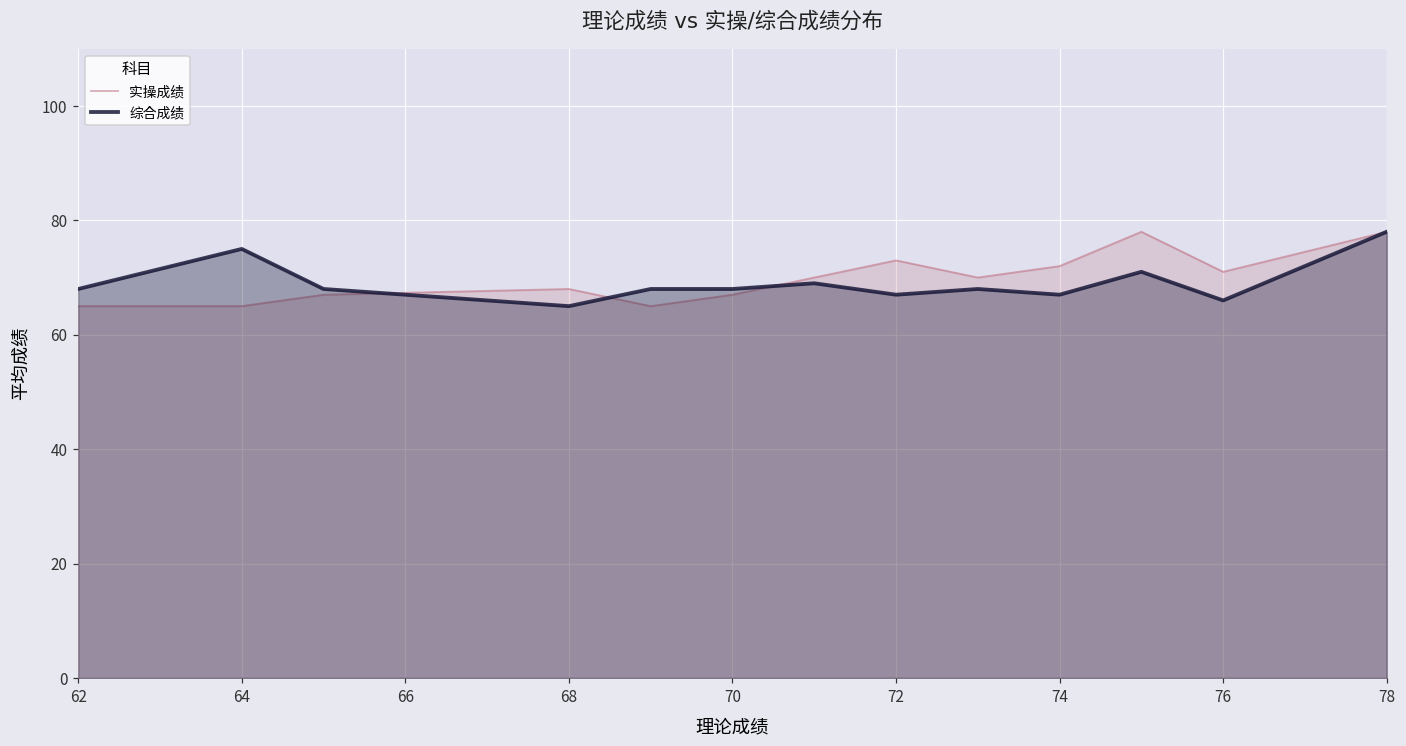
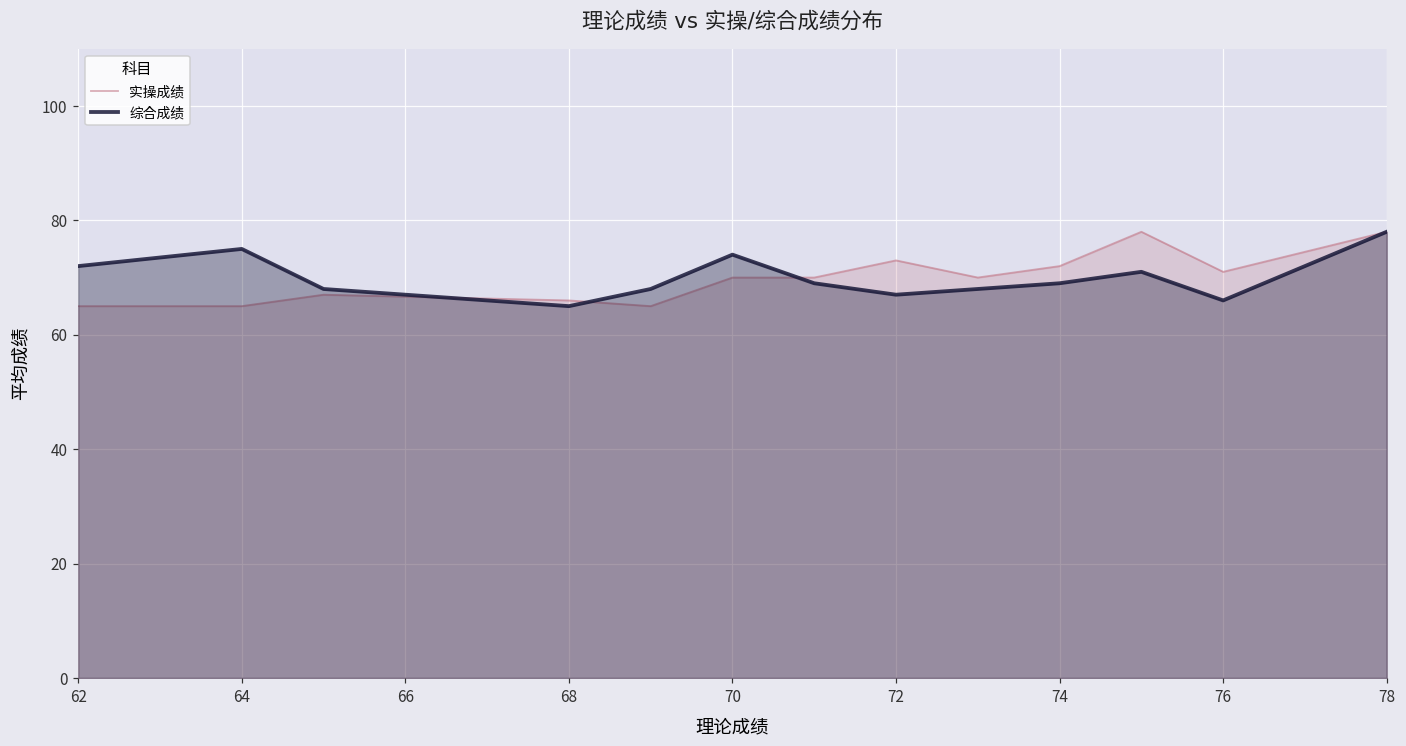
综合成绩, 62: 68 -> 72
实操成绩, 68: 68 -> 66
实操成绩, 70: 67 -> 70
综合成绩, 70: 68 -> 74
综合成绩, 74: 67 -> 69
